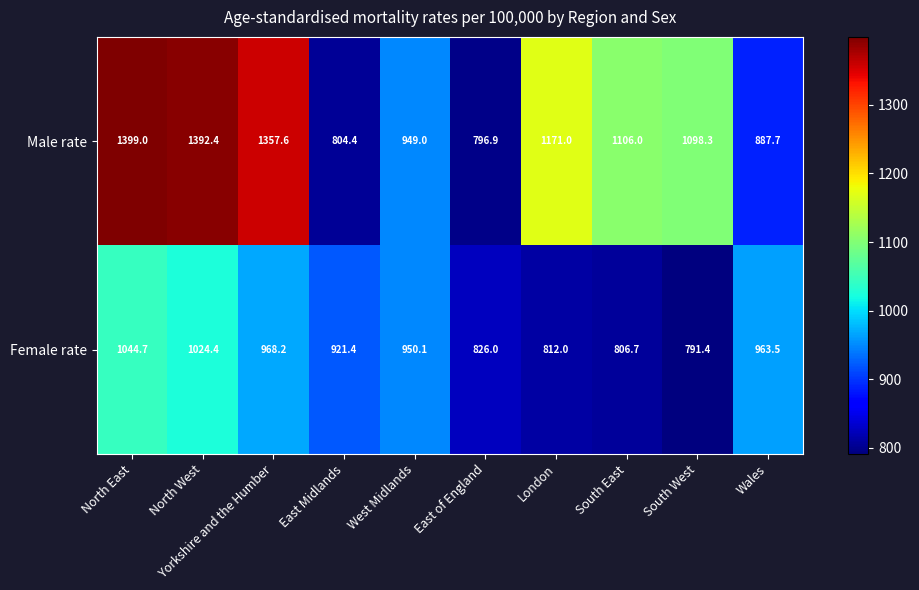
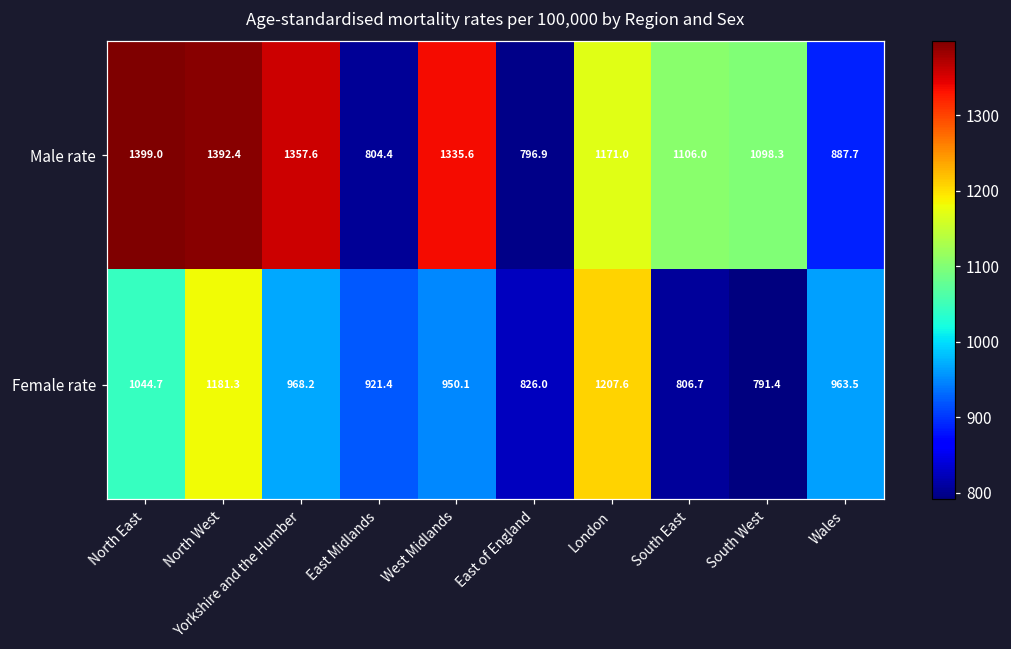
Male rate, West Midlands: 949.0 -> 1335.6
Female rate, North West: 1024.4 -> 1181.3
Female rate, London: 812.0 -> 1207.6
